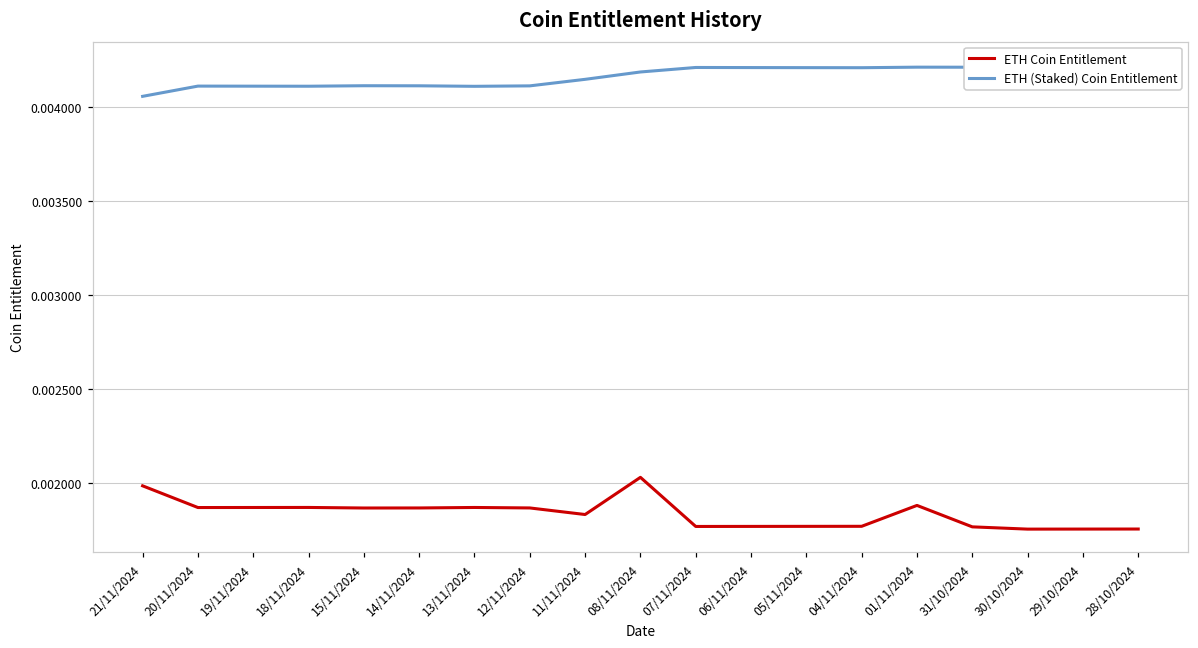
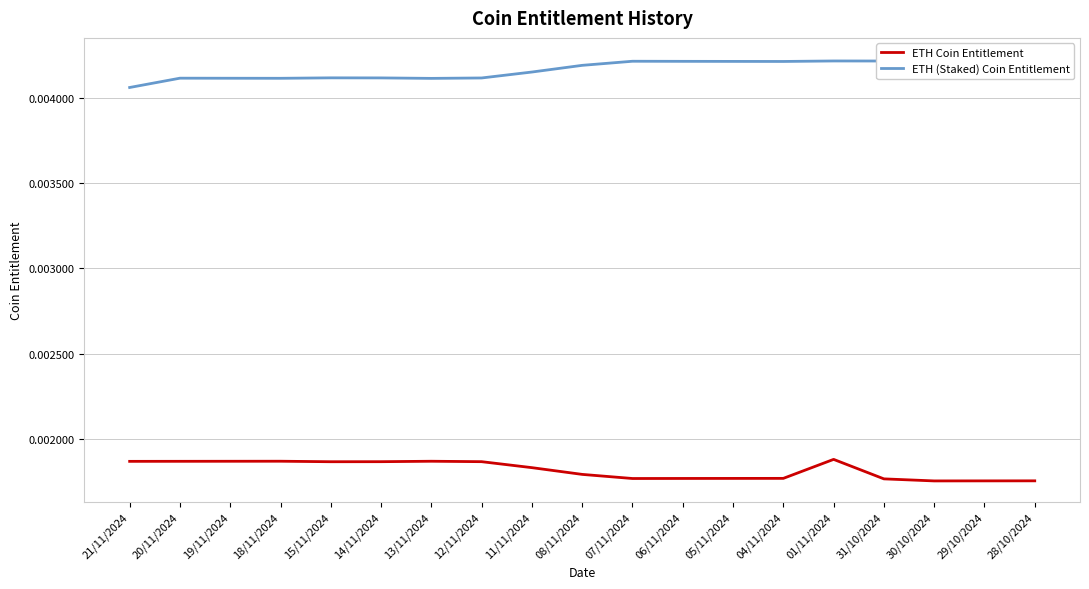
ETH Coin Entitlement, 21/11/2024: 0.00199 -> 0.00187
ETH Coin Entitlement, 08/11/2024: 0.00203 -> 0.00179
